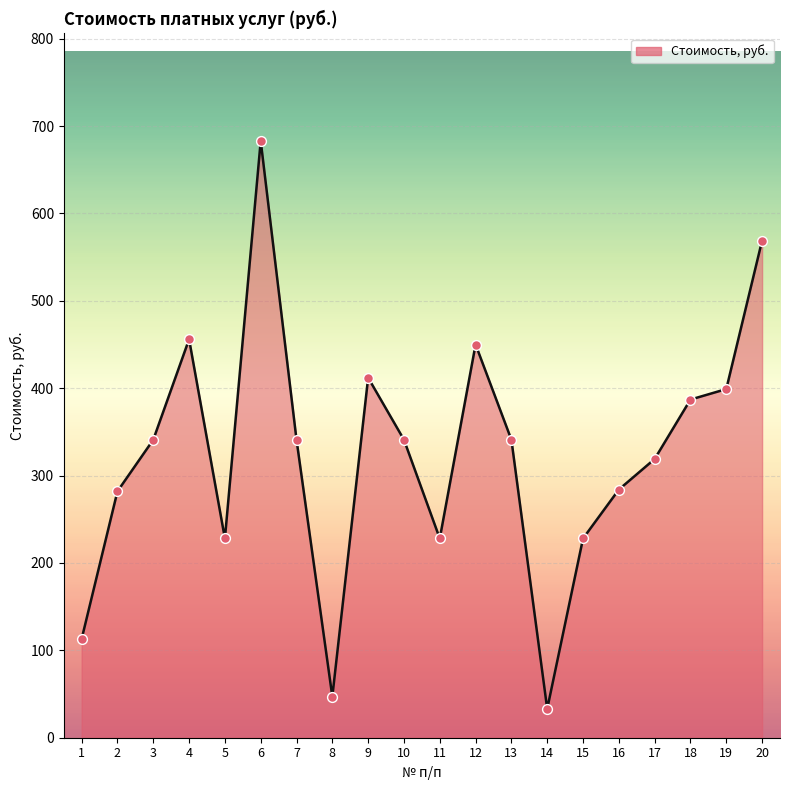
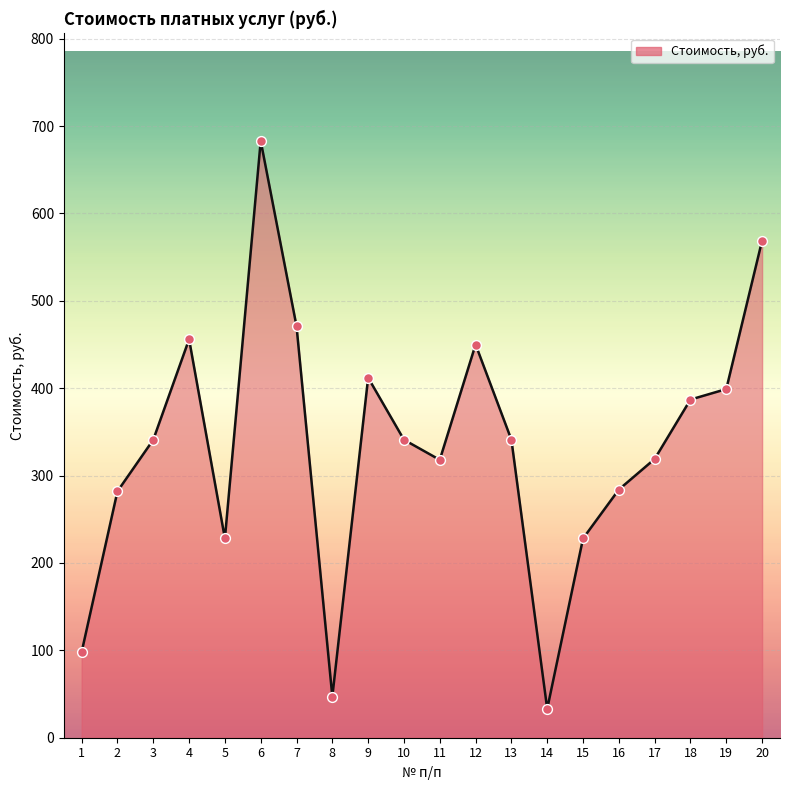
1: 110 -> 100
7: 340 -> 470
11: 230 -> 320
